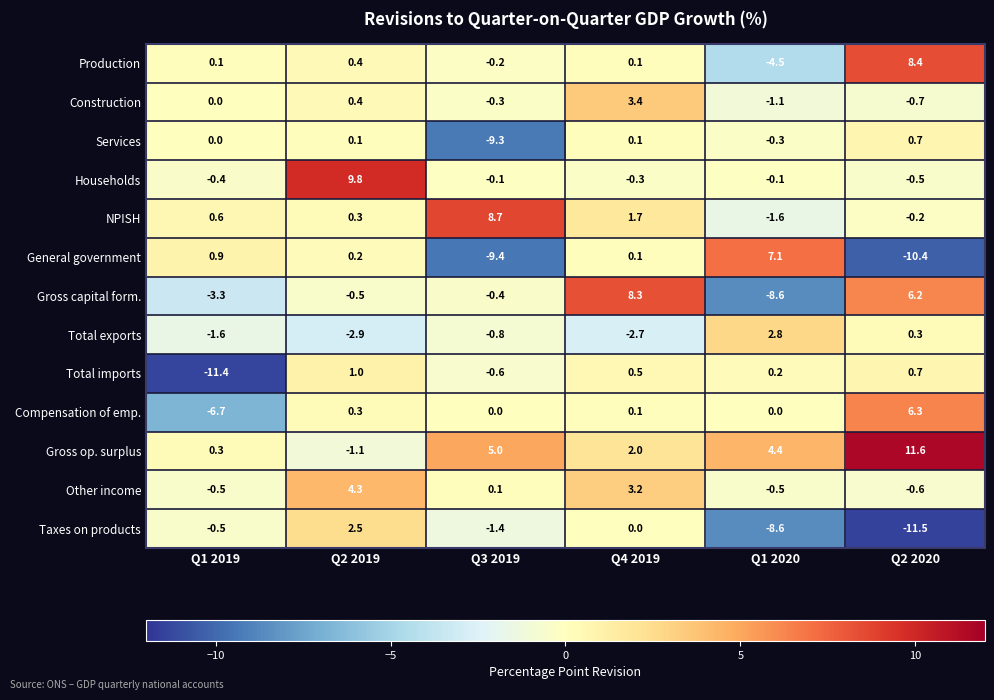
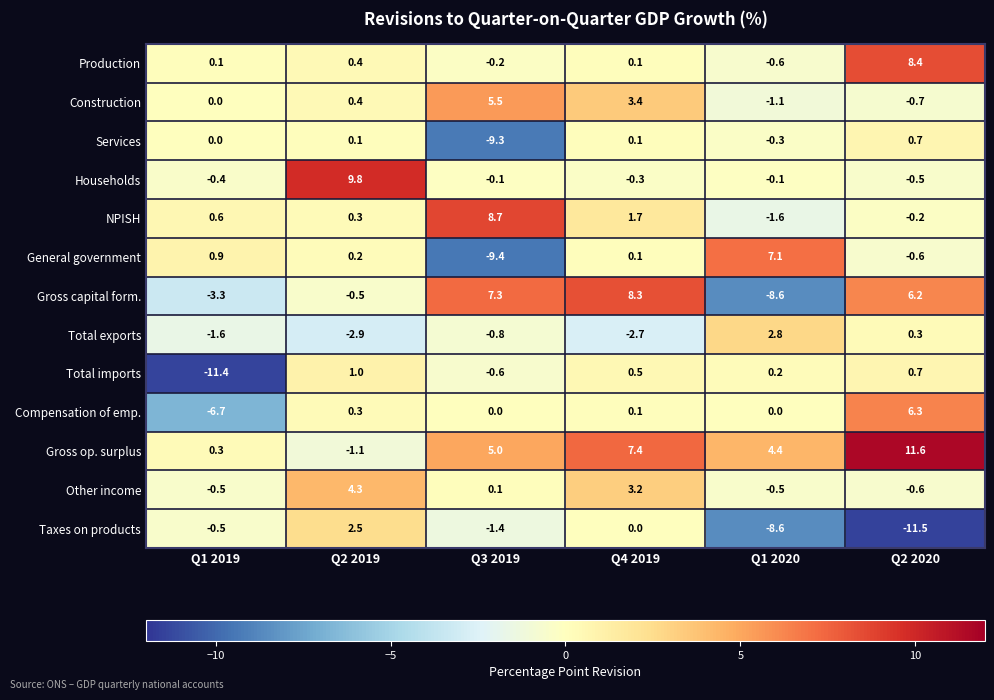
Production, Q1 2020: -4.5 -> -0.6
Construction, Q3 2019: -0.3 -> 5.5
General government, Q2 2020: -10.4 -> -0.6
Gross capital form., Q3 2019: -0.4 -> 7.3
Gross op. surplus, Q4 2019: 2.0 -> 7.4
